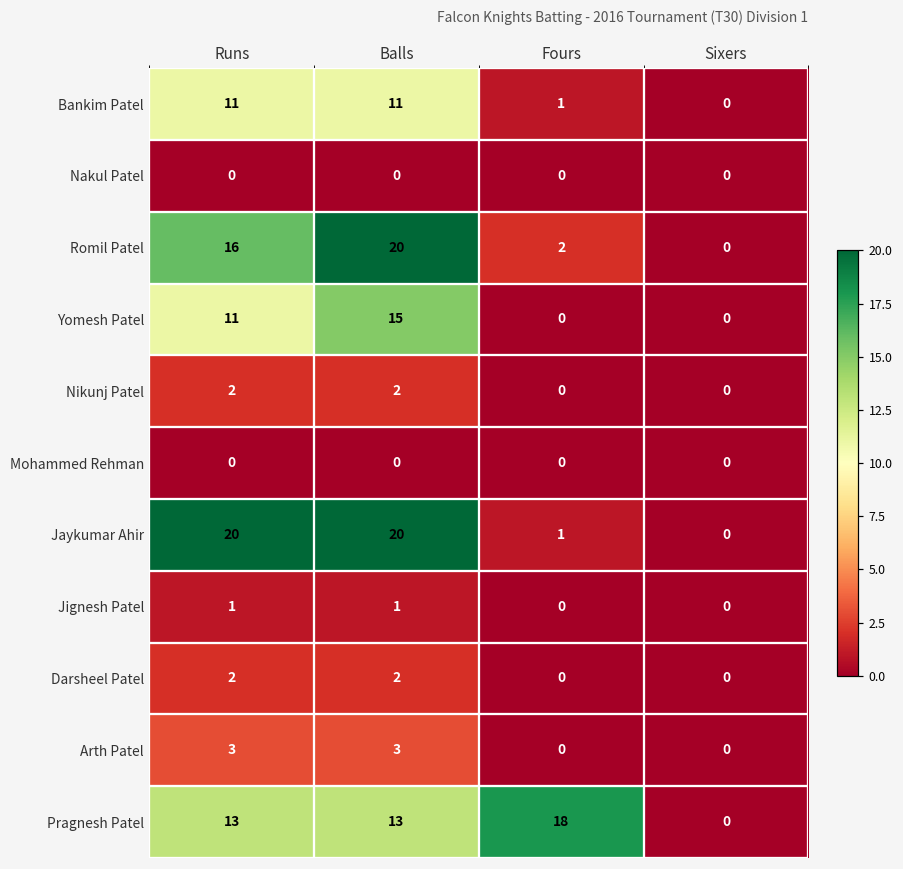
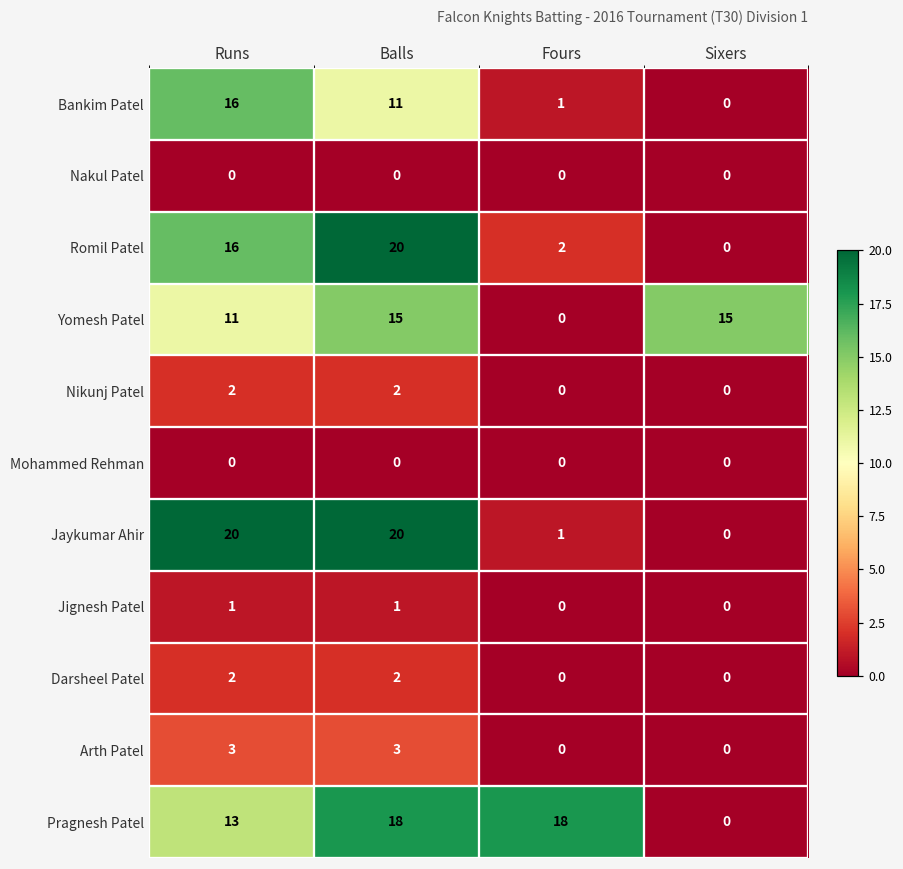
Bankim Patel, Runs: 11 -> 16
Yomesh Patel, Sixers: 0 -> 15
Pragnesh Patel, Balls: 13 -> 18
